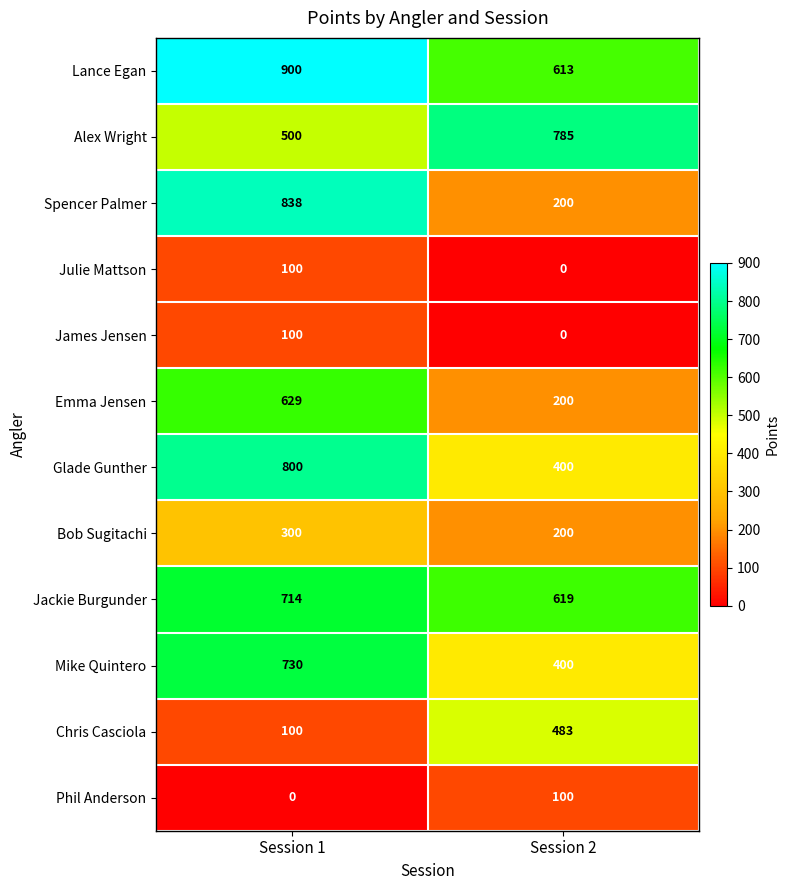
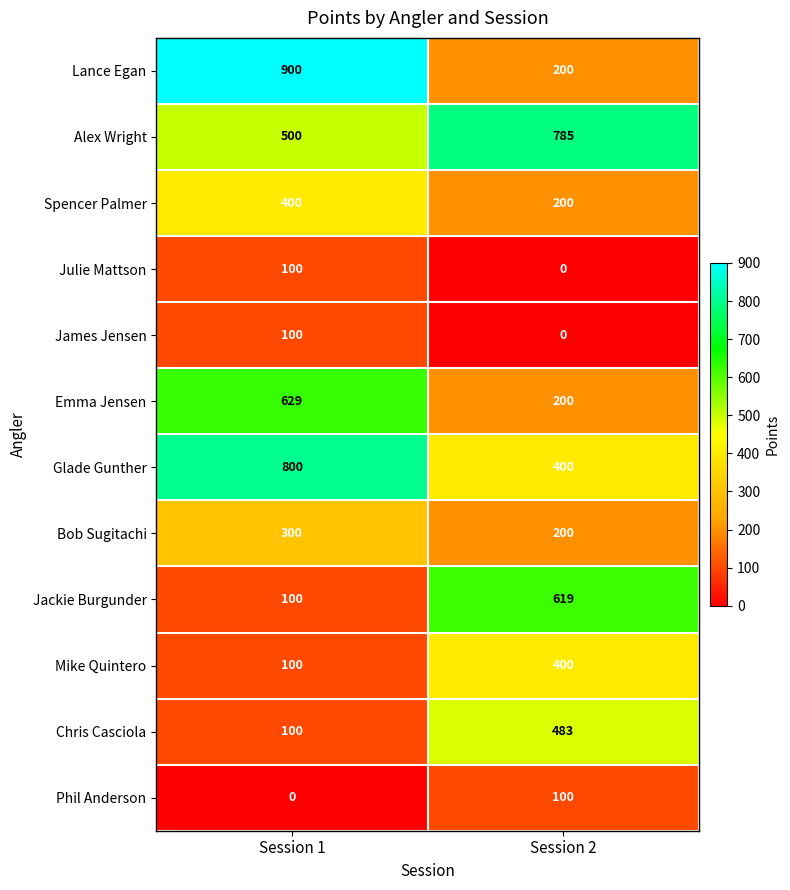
Lance Egan, Session 2: 613 -> 200
Spencer Palmer, Session 1: 838 -> 400
Jackie Burgunder, Session 1: 714 -> 100
Mike Quintero, Session 1: 730 -> 100
